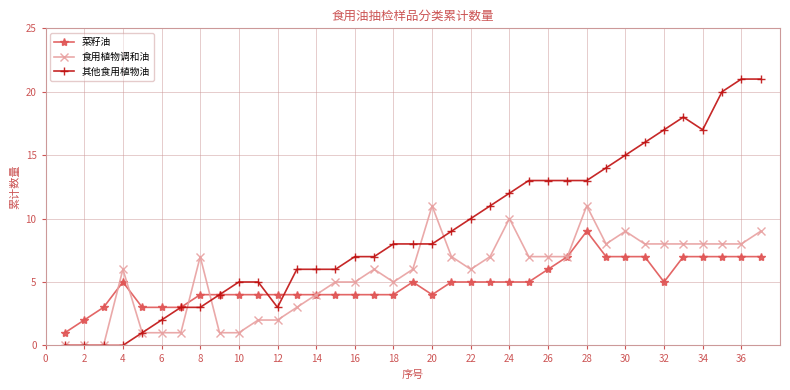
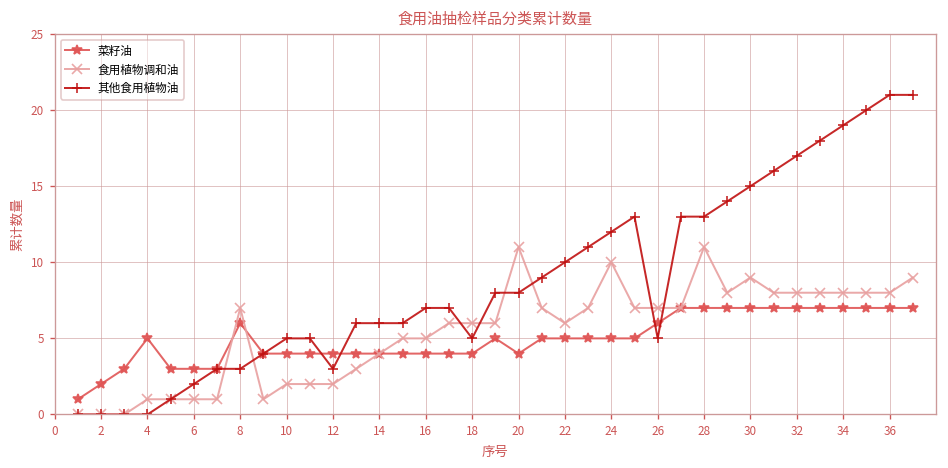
食用植物调和油, 4: 6 -> 1
菜籽油, 8: 4 -> 6
食用植物调和油, 10: 1 -> 2
食用植物调和油, 18: 5 -> 6
其他食用植物油, 18: 8 -> 5
其他食用植物油, 26: 13 -> 5
菜籽油, 28: 9 -> 7
菜籽油, 32: 5 -> 7
其他食用植物油, 34: 17 -> 19
